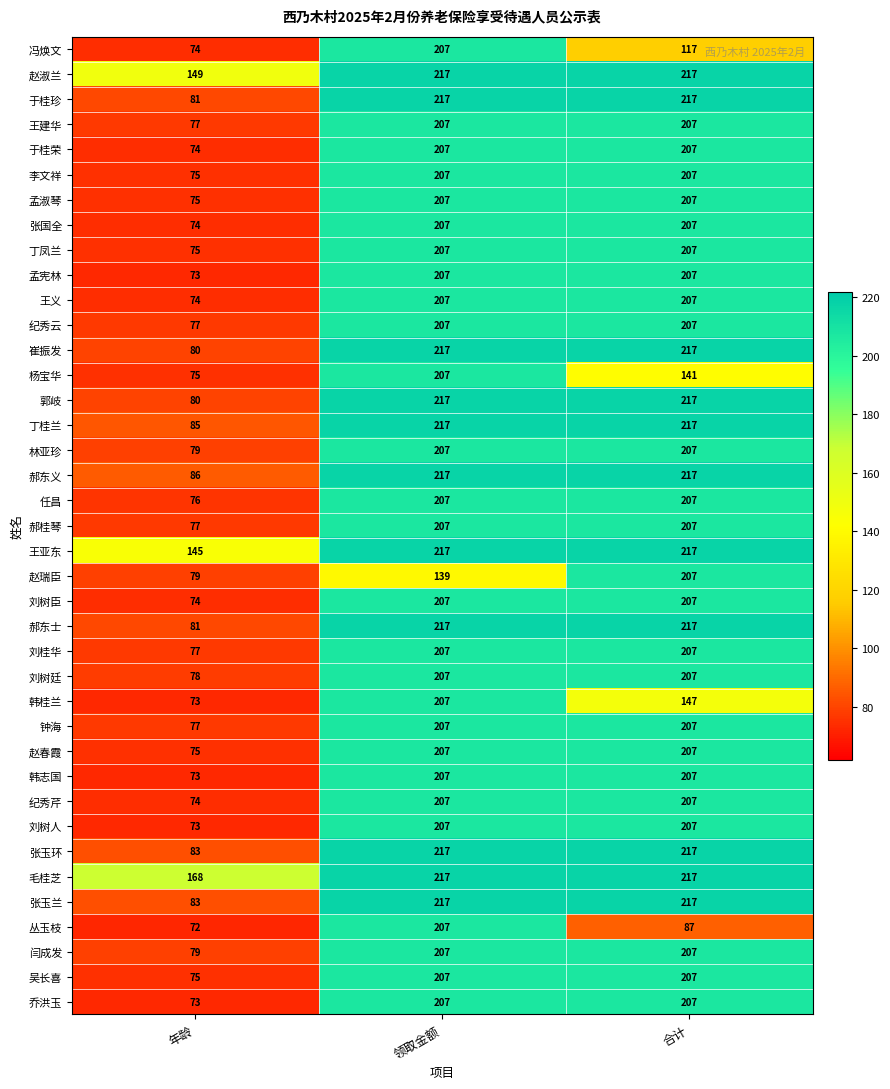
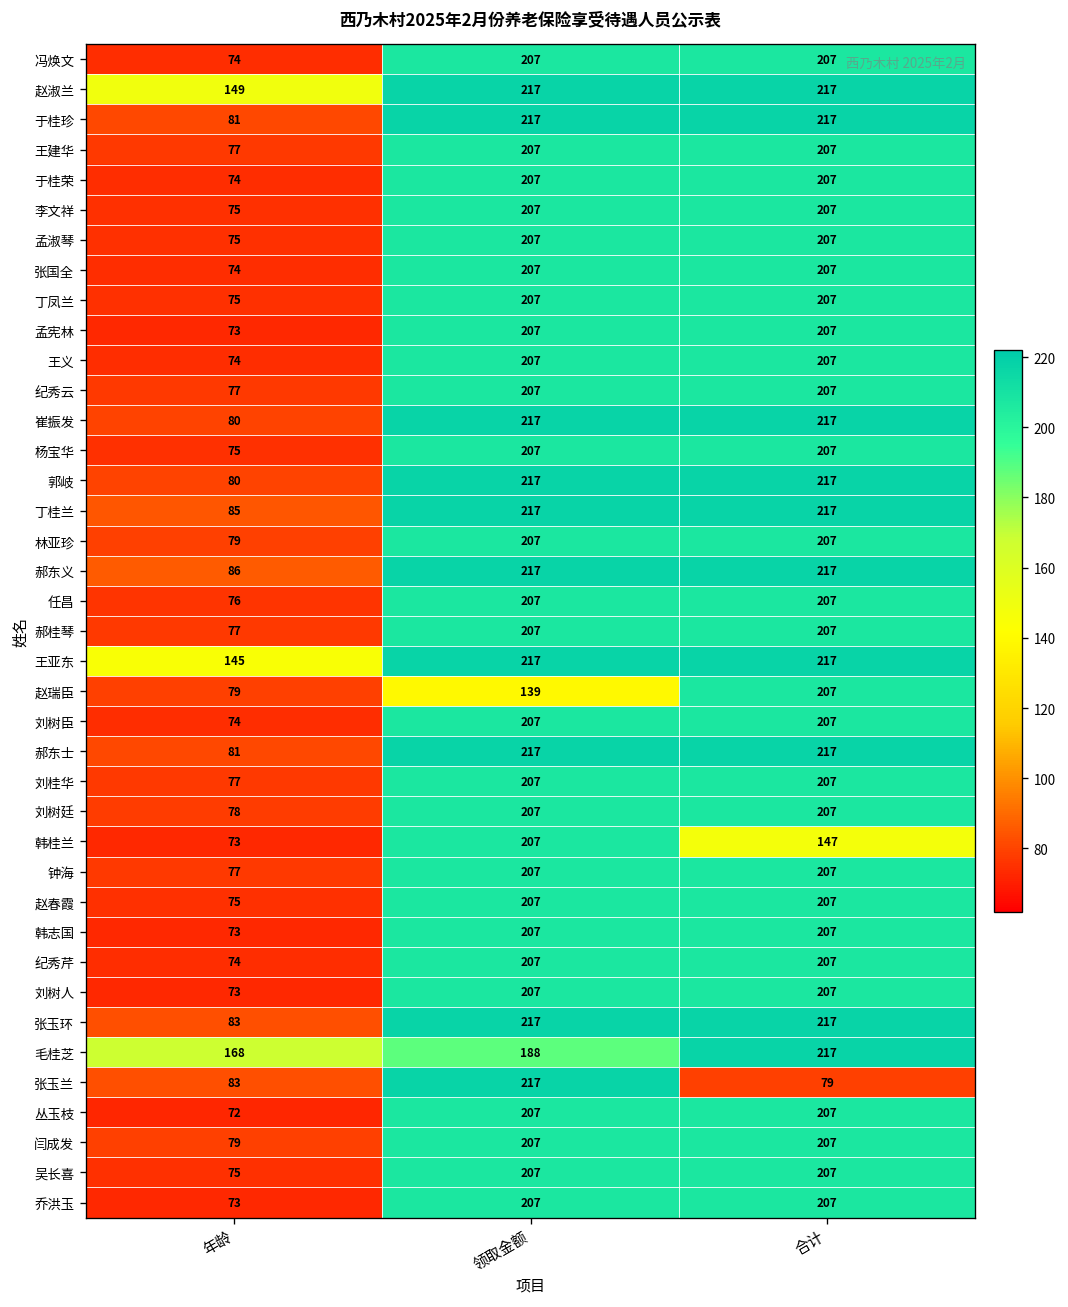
冯焕文, 合计: 117 -> 207
杨宝华, 合计: 141 -> 207
毛桂芝, 领取金额: 217 -> 188
张玉兰, 合计: 217 -> 79
丛玉枝, 合计: 87 -> 207
